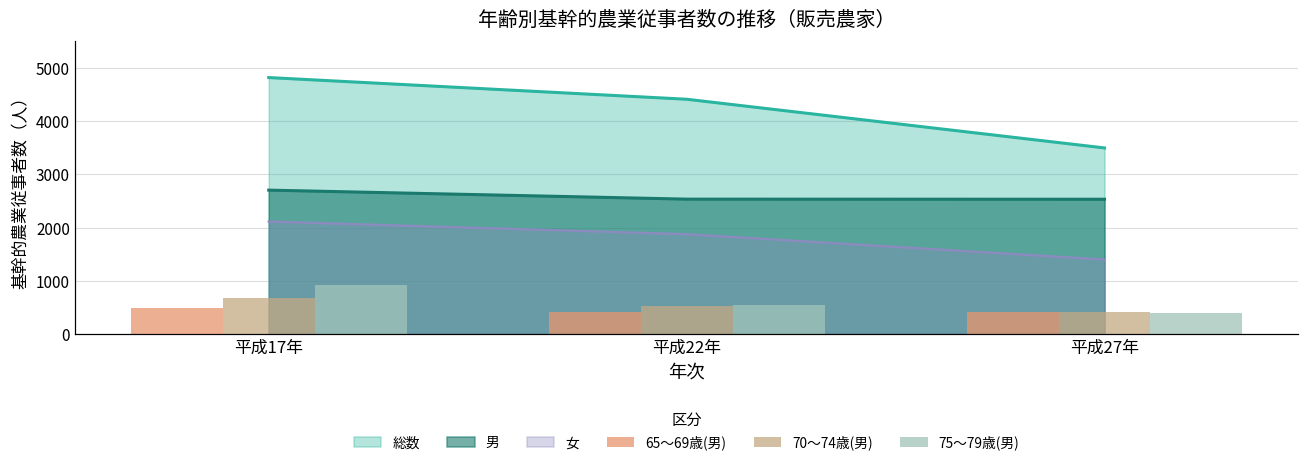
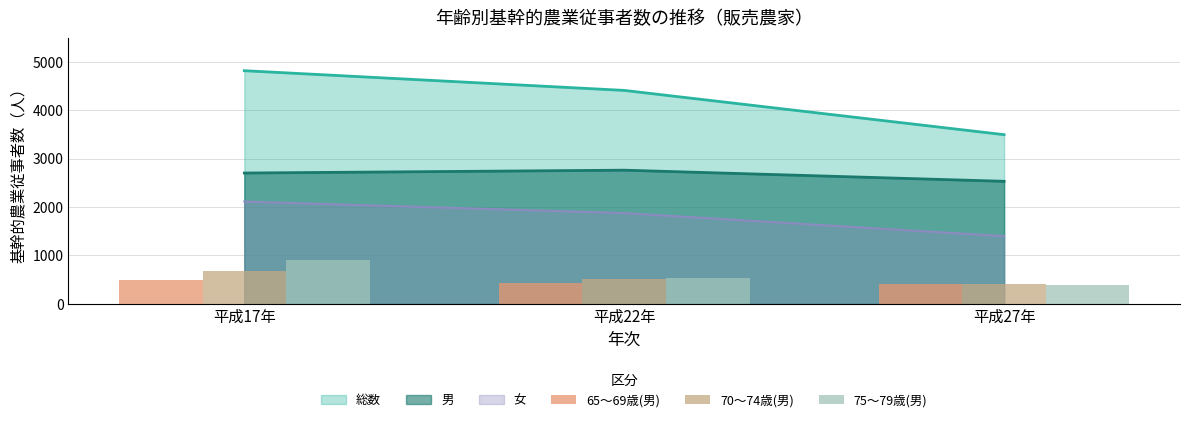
男, 平成22年: 2500 -> 2800
